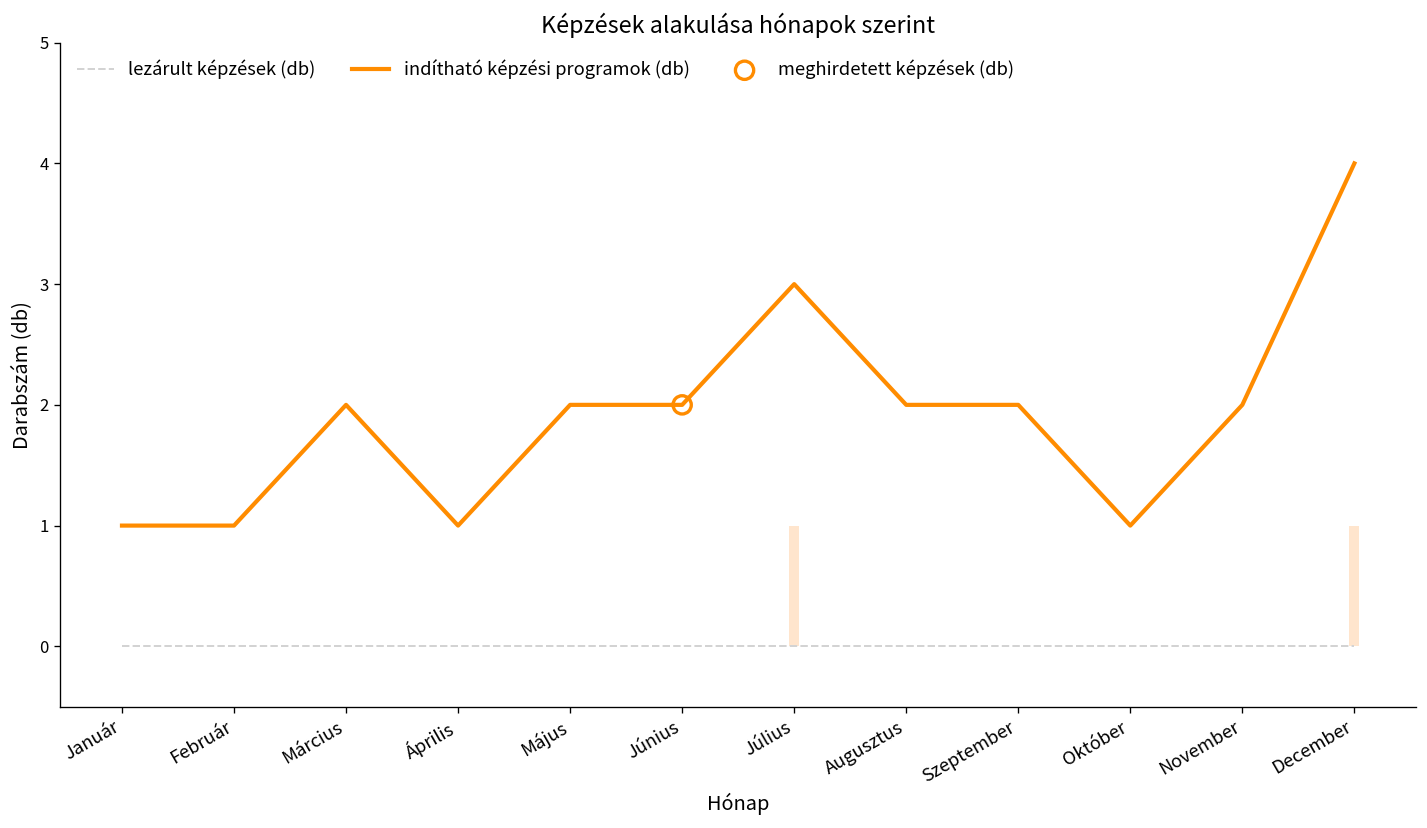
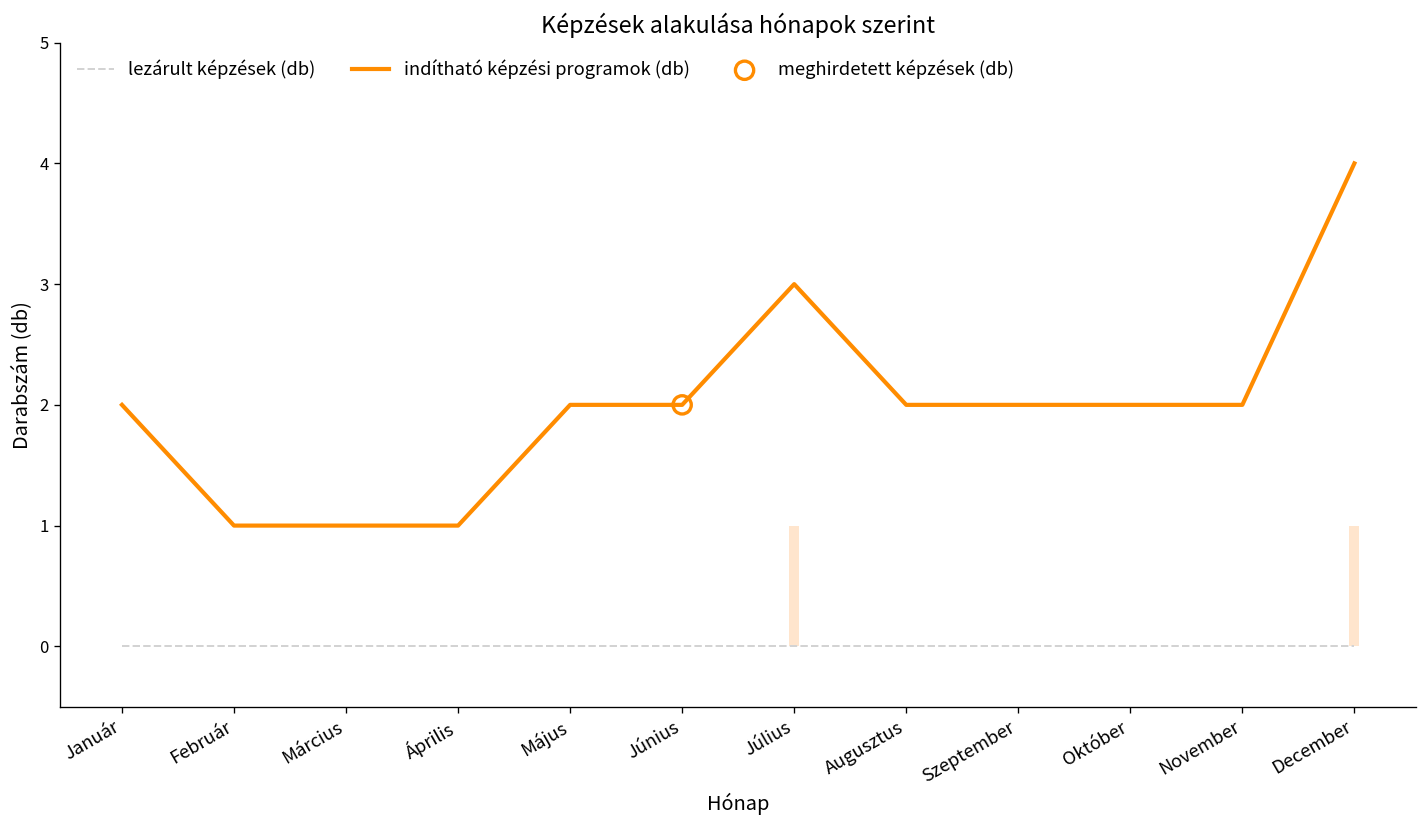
indítható képzési programok (db), Január: 1 -> 2
indítható képzési programok (db), Március: 2 -> 1
indítható képzési programok (db), Október: 1 -> 2
